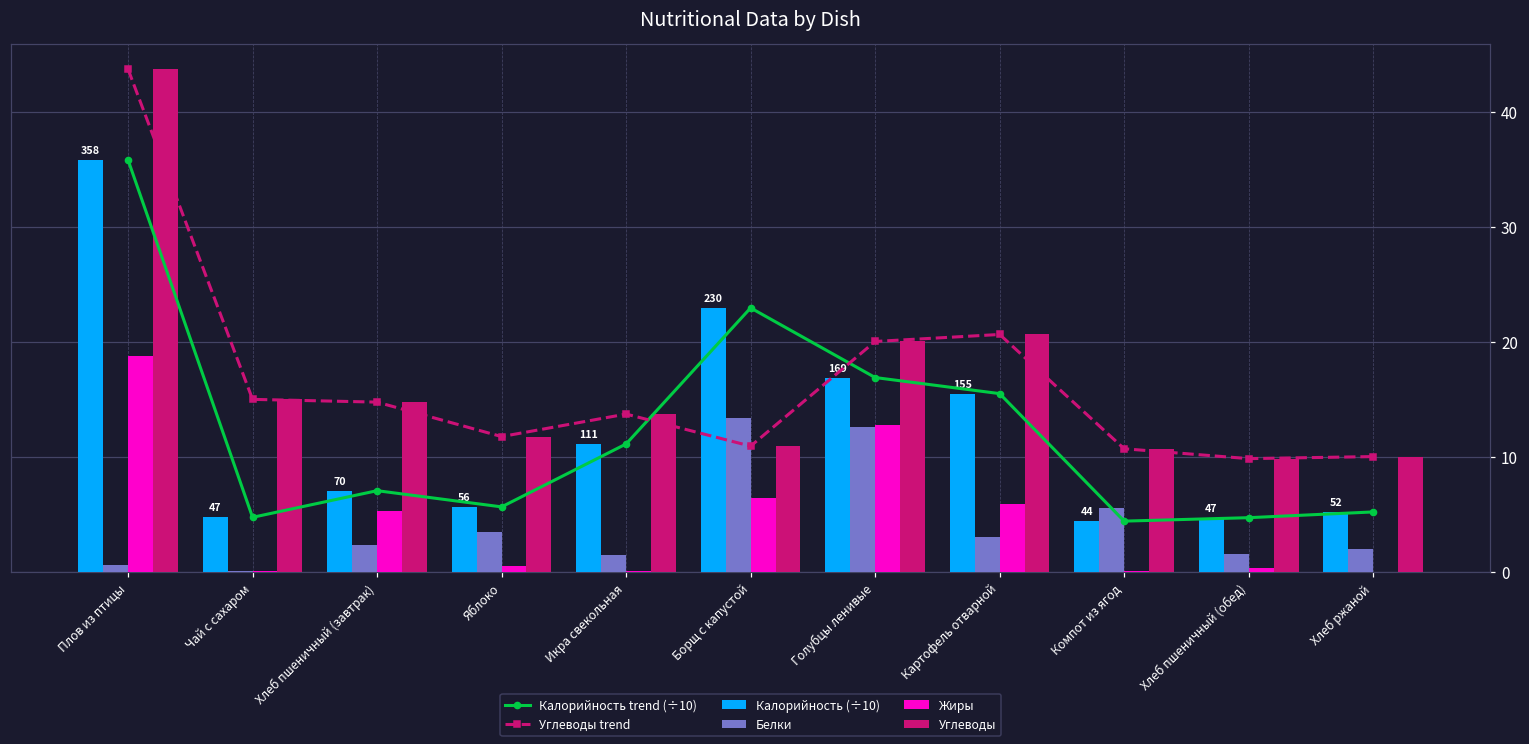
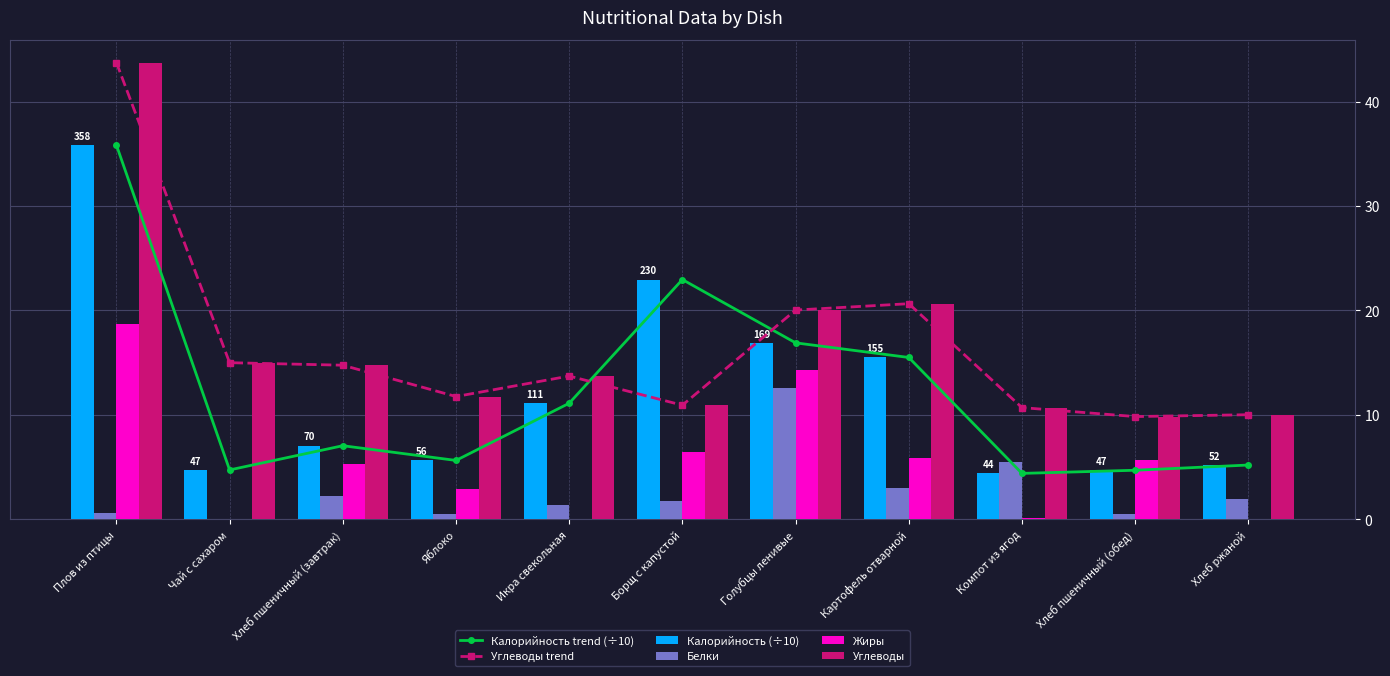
Белки, Яблоко: 3.5 -> 0.5
Жиры, Яблоко: 0.5 -> 2.9
Белки, Борщ с капустой: 13.4 -> 1.8
Жиры, Голубцы ленивые: 12.8 -> 14.3
Белки, Хлеб пшеничный (обед): 1.5 -> 0.5
Жиры, Хлеб пшеничный (обед): 0.4 -> 5.7
